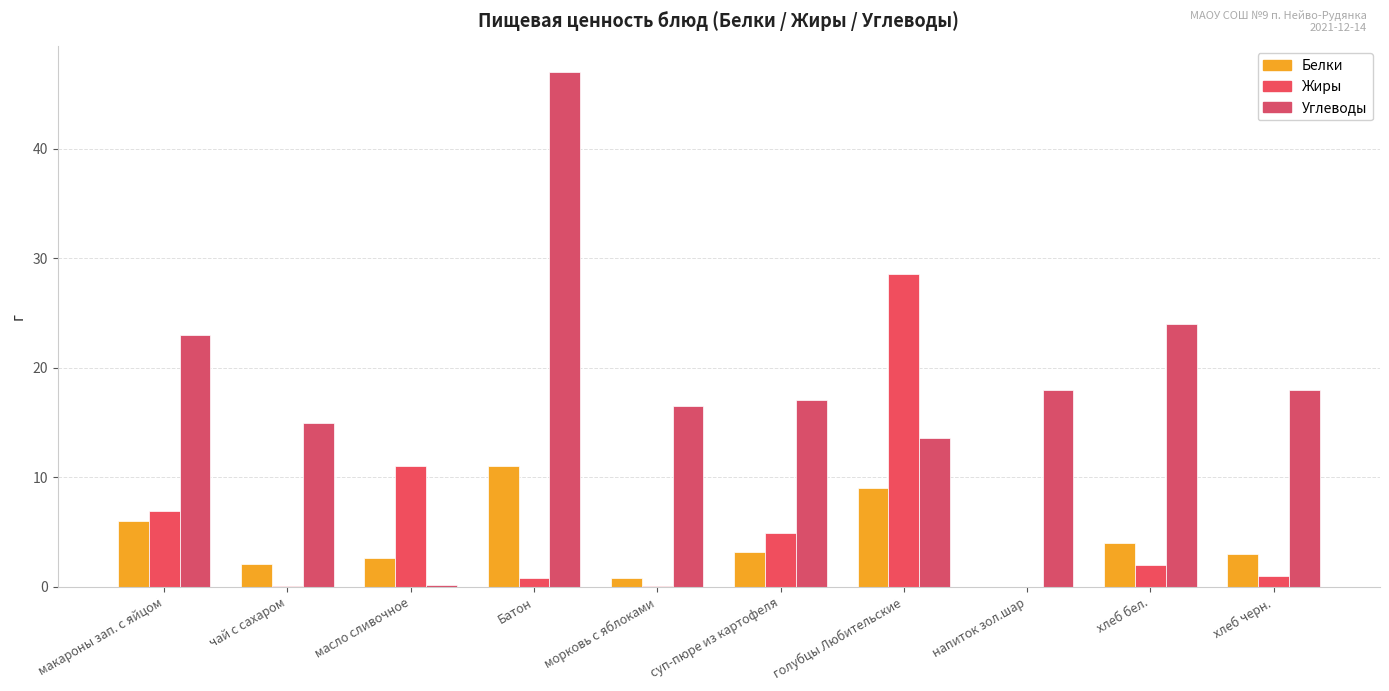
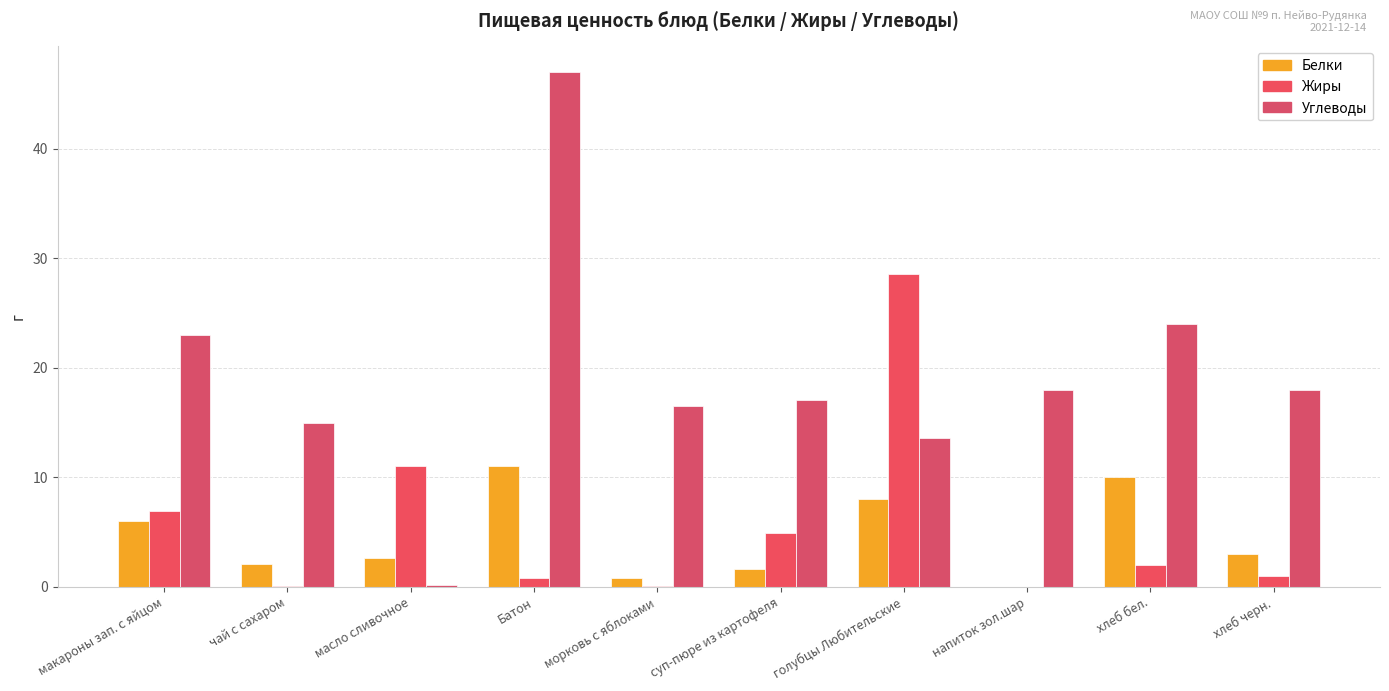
Белки, суп-пюре из картофеля: 3.2 -> 1.6
Белки, голубцы Любительские: 9 -> 8
Белки, хлеб бел.: 4 -> 10
